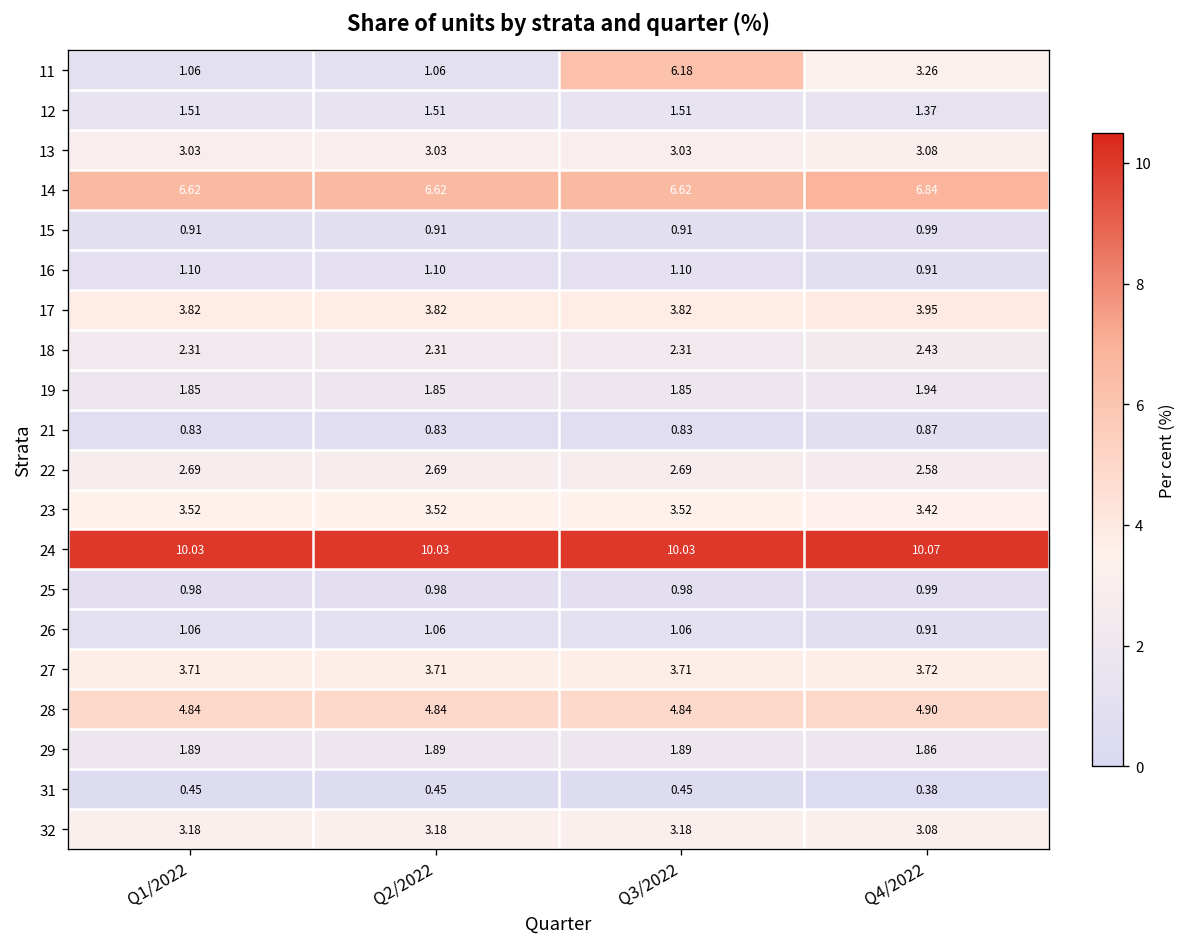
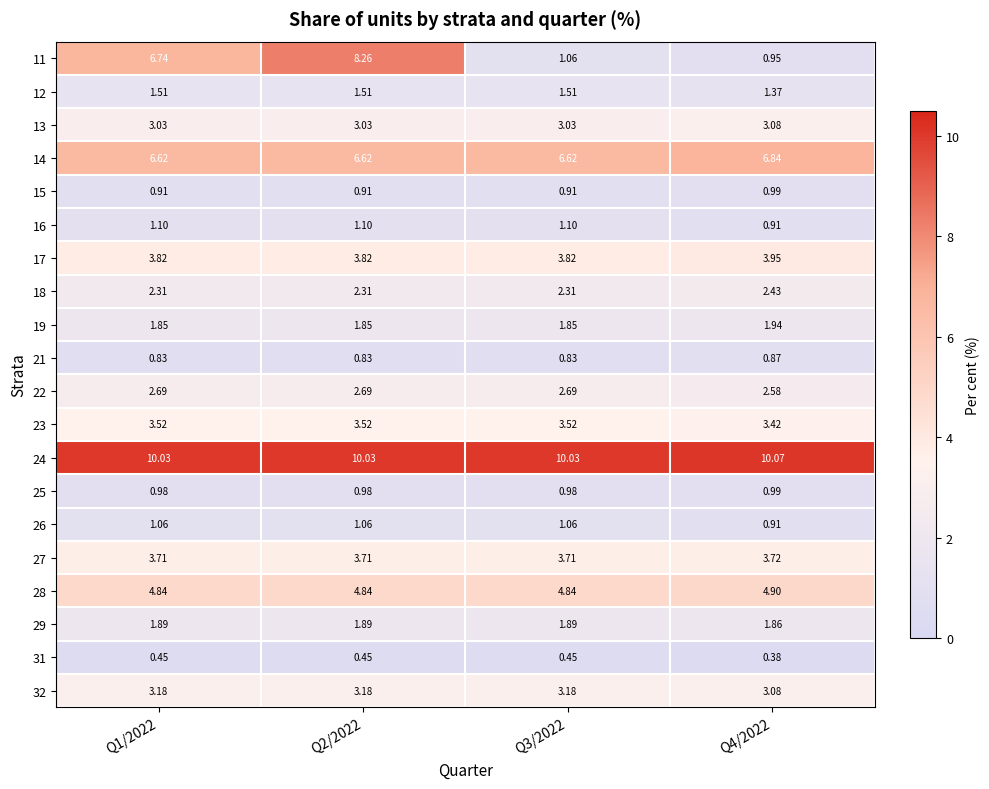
11, Q1/2022: 1.06 -> 6.74
11, Q2/2022: 1.06 -> 8.26
11, Q3/2022: 6.18 -> 1.06
11, Q4/2022: 3.26 -> 0.95
